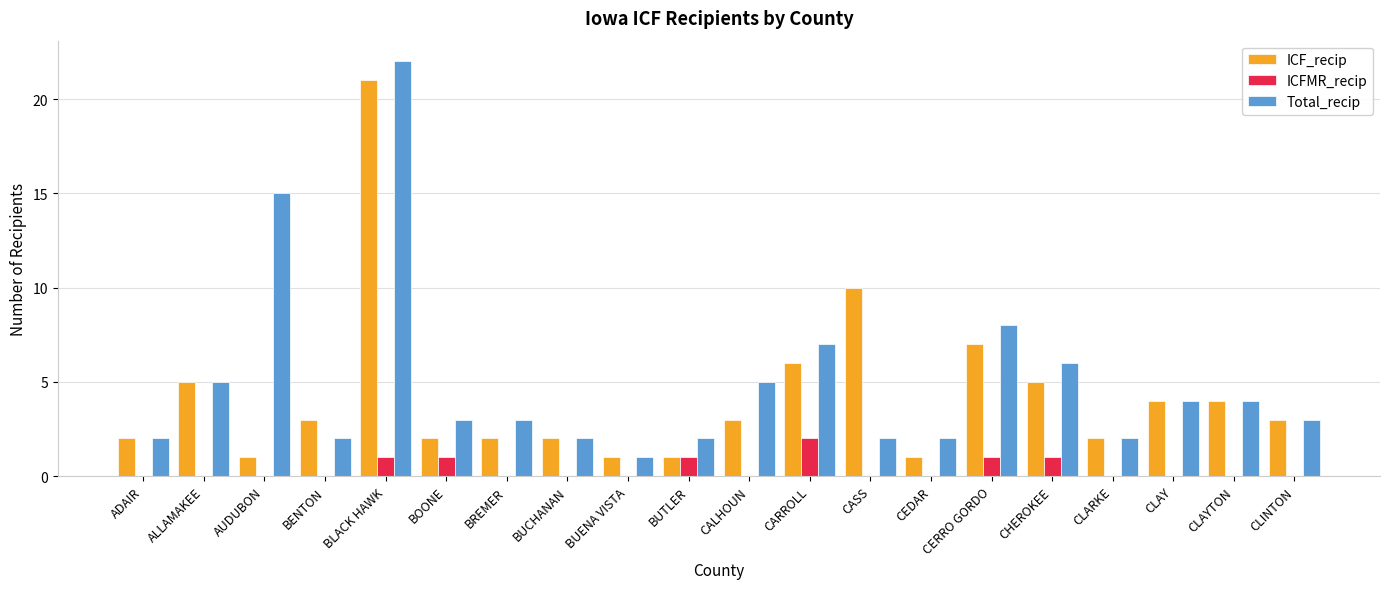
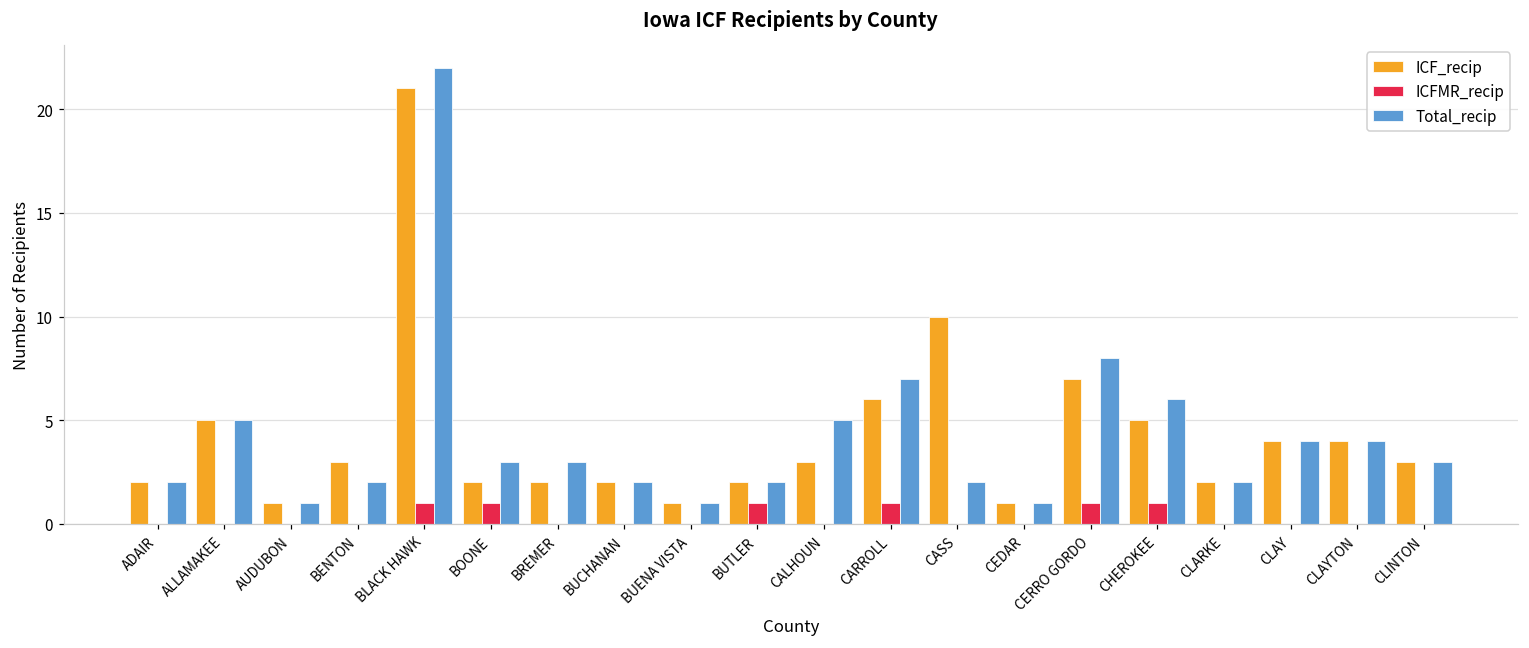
Total_recip, AUDUBON: 15 -> 1
ICF_recip, BUTLER: 1 -> 2
ICFMR_recip, CARROLL: 2 -> 1
Total_recip, CEDAR: 2 -> 1
